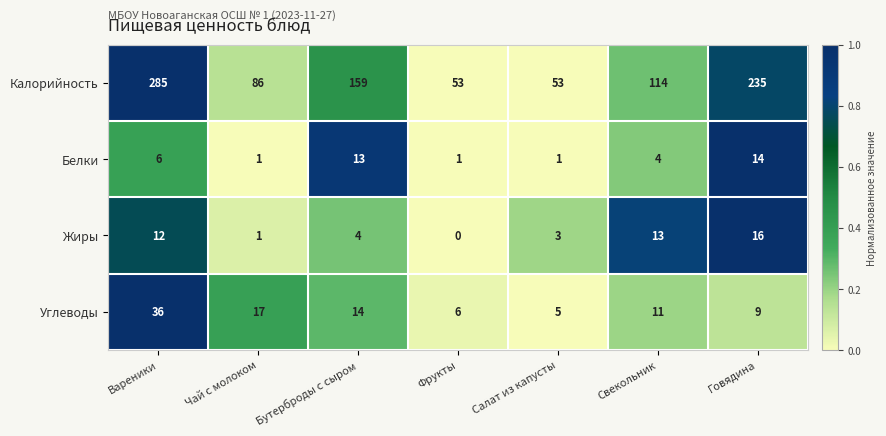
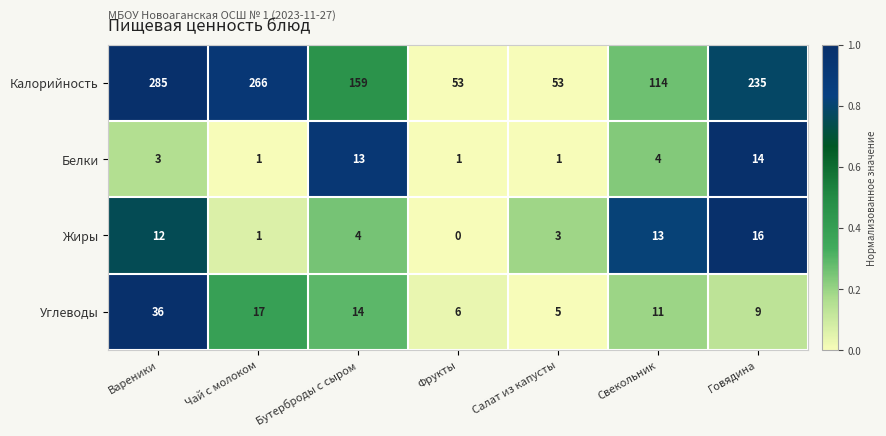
Калорийность, Чай с молоком: 86 -> 266
Белки, Вареники: 6 -> 3
